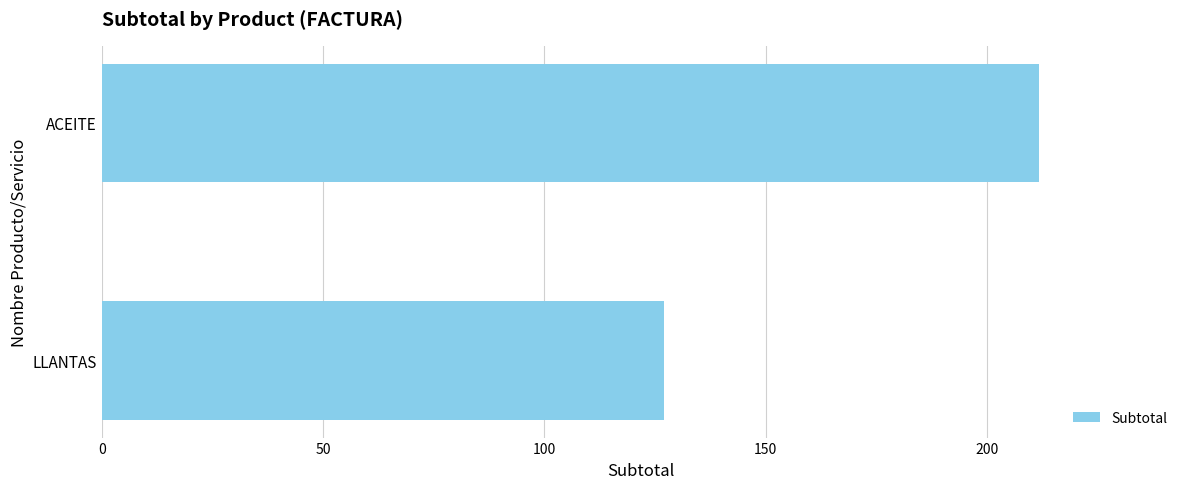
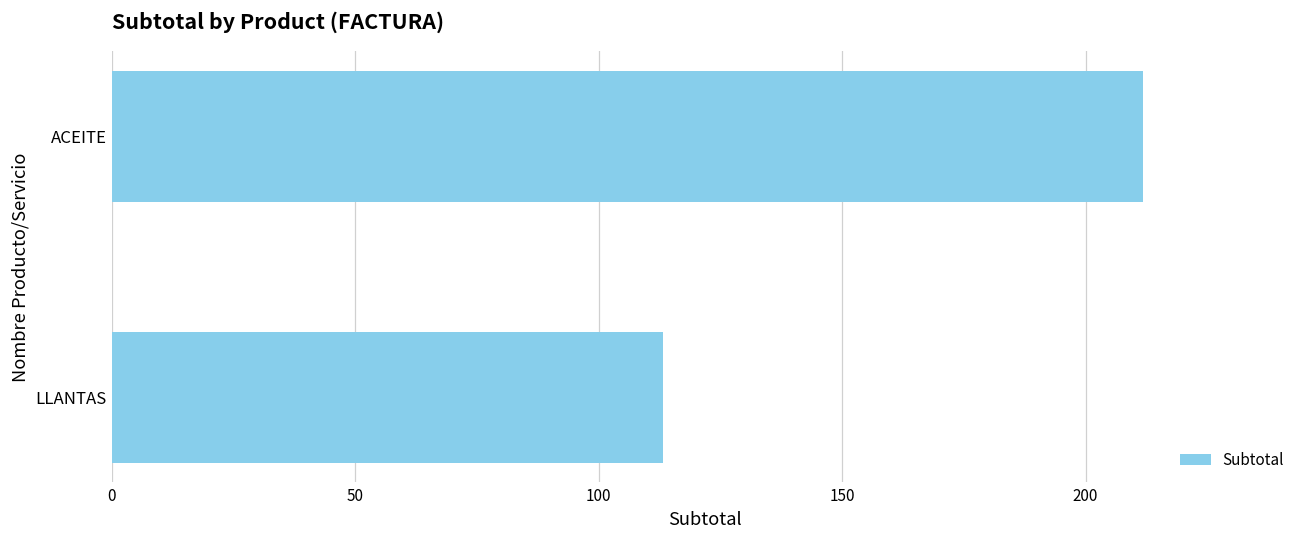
LLANTAS: 127 -> 113
